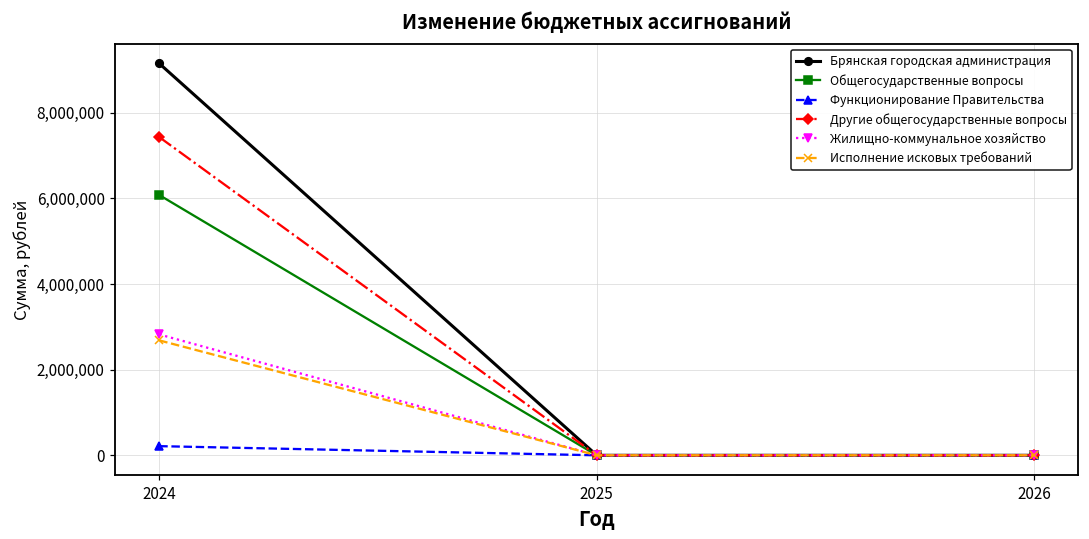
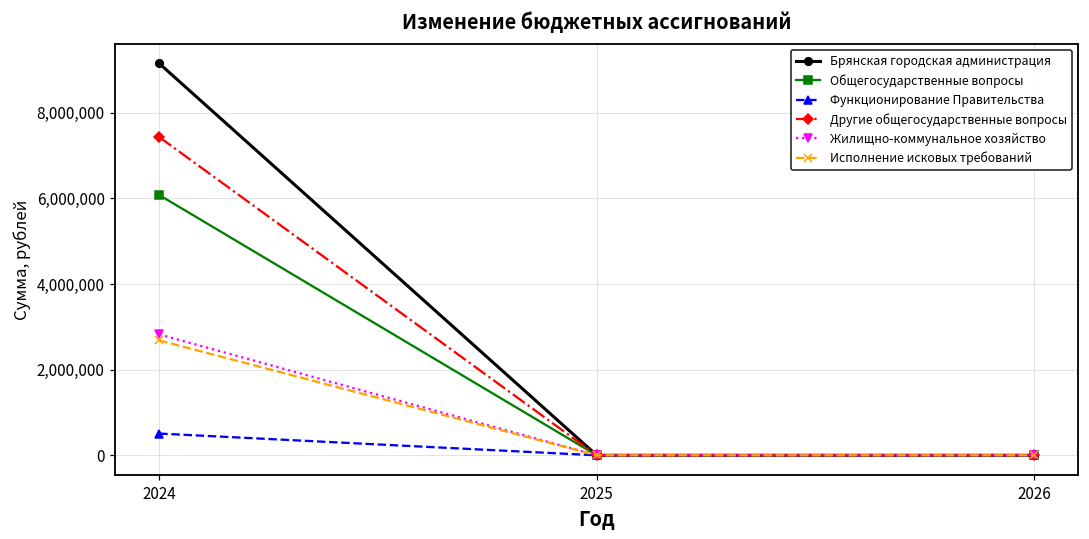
Функционирование Правительства, 2024: 200,000 -> 500,000
